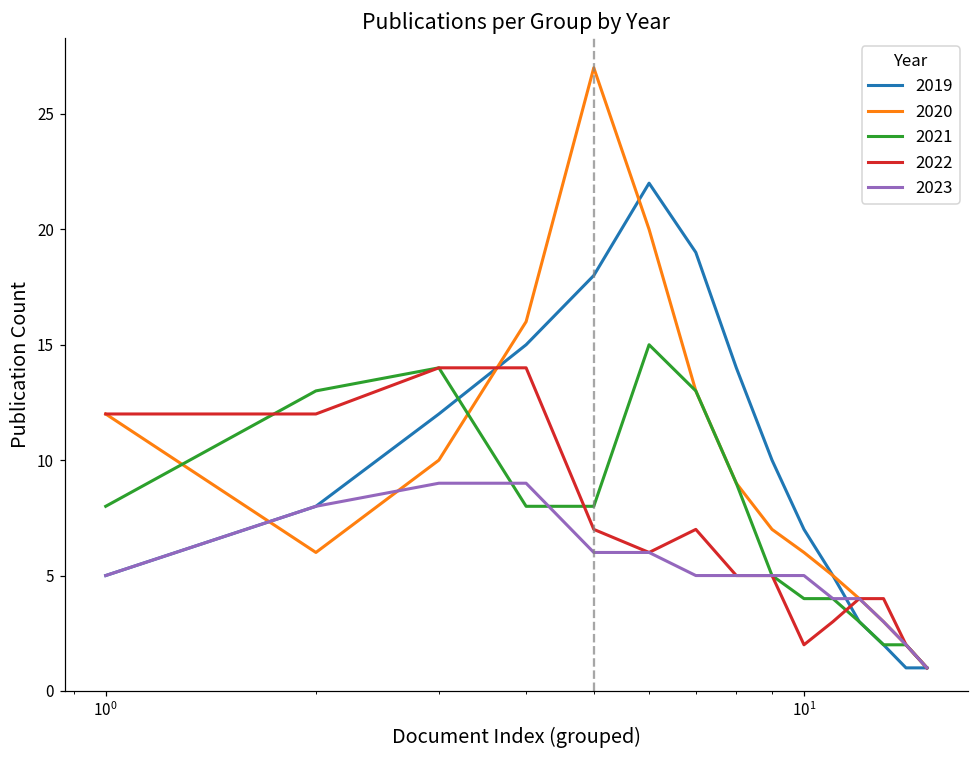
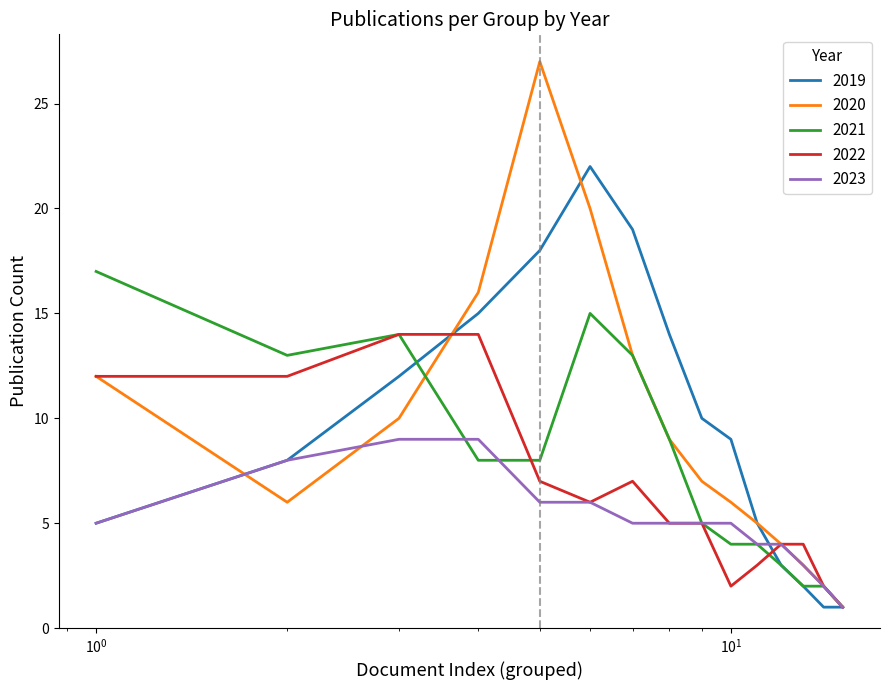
2021, 10^0: 8 -> 17
2019, 10^1: 7 -> 9
